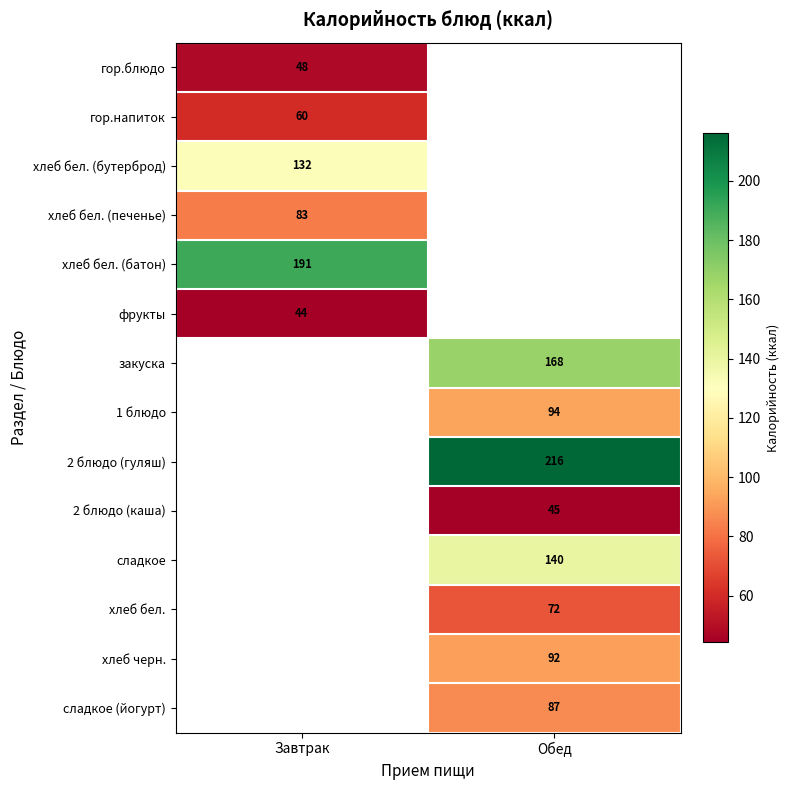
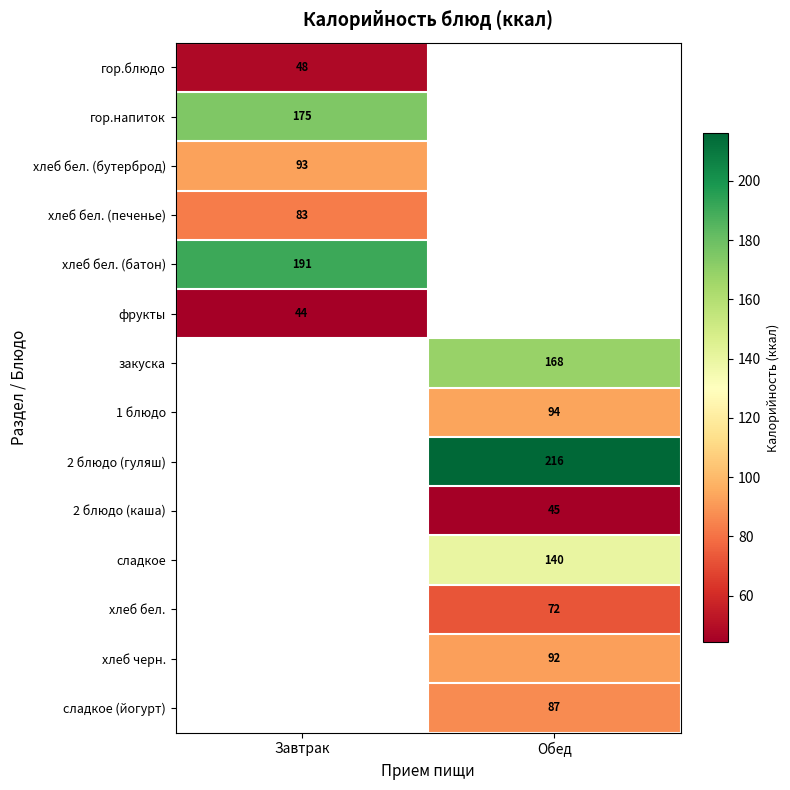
гор.напиток, Завтрак: 60 -> 175
хлеб бел. (бутерброд), Завтрак: 132 -> 93
